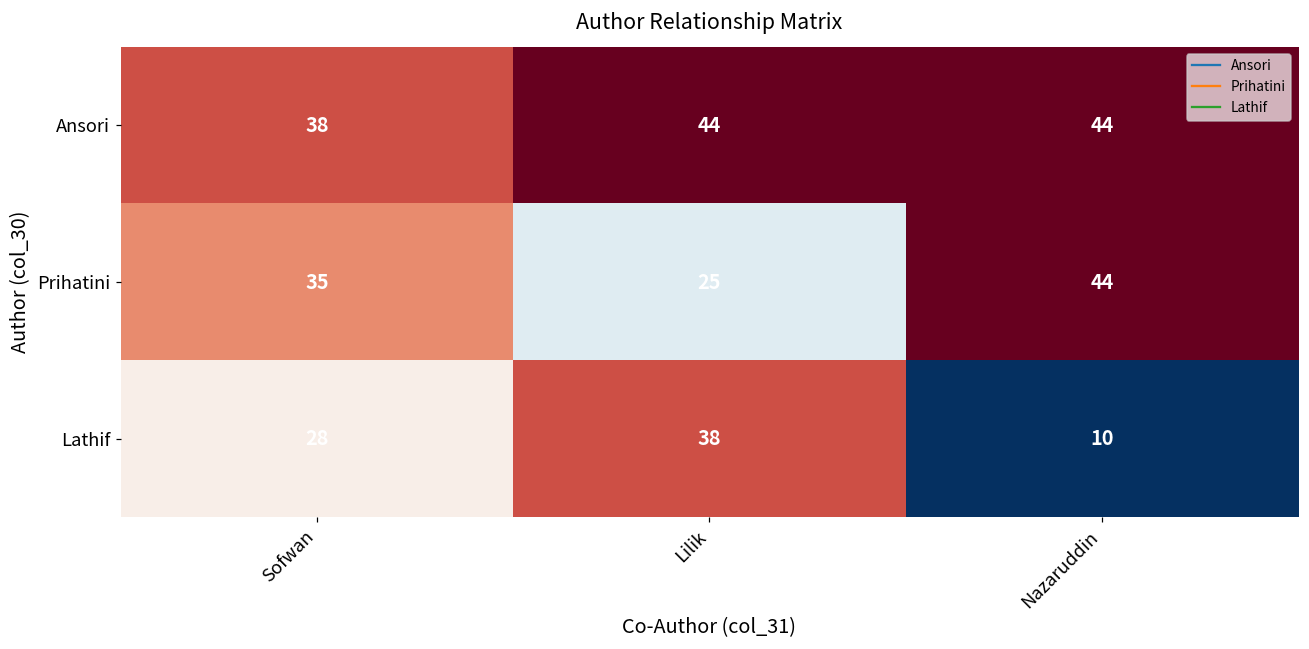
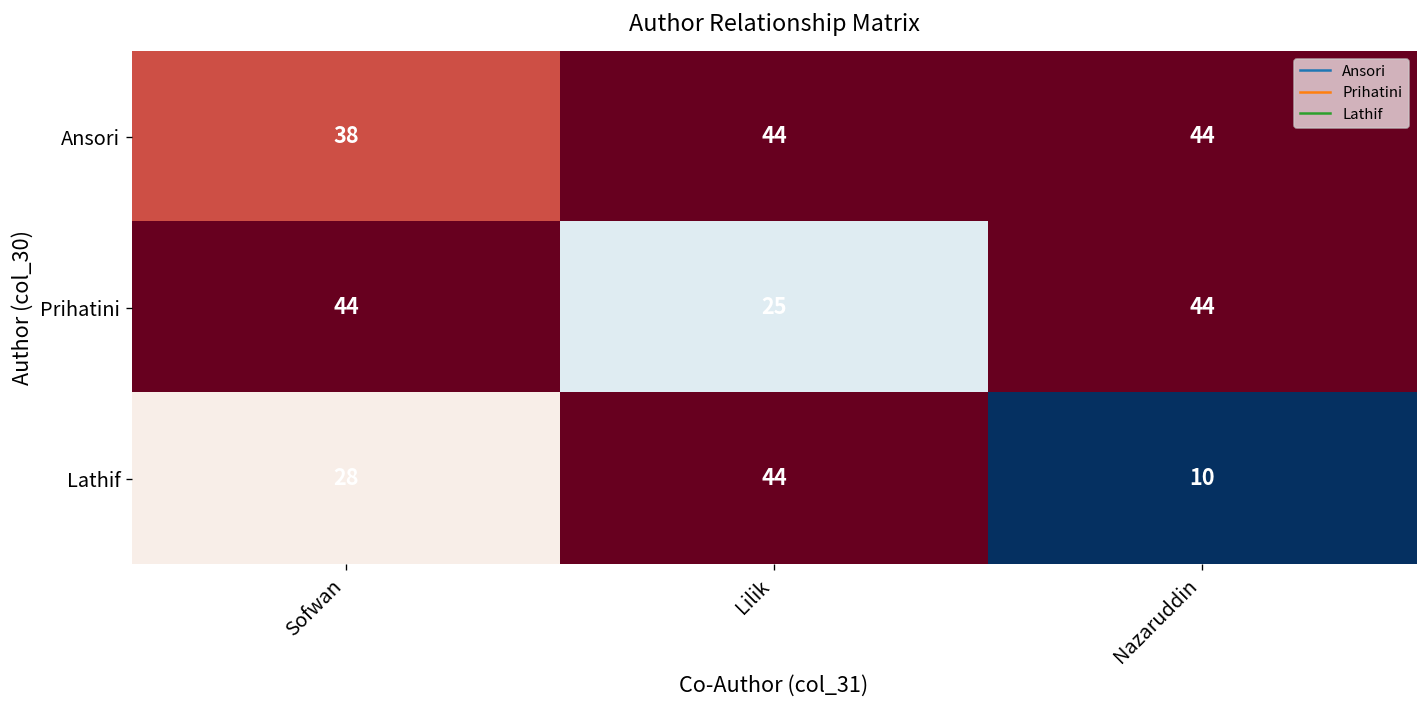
Prihatini, Sofwan: 35 -> 44
Lathif, Lilik: 38 -> 44
